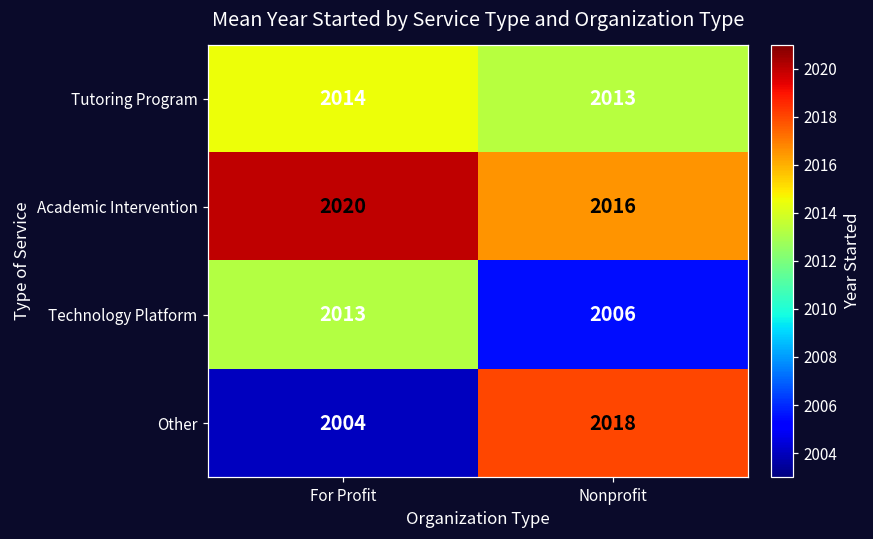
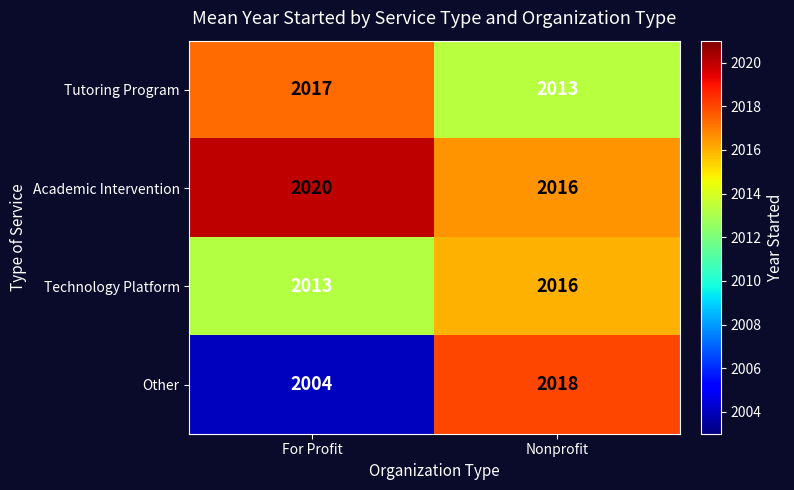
Tutoring Program, For Profit: 2014 -> 2017
Technology Platform, Nonprofit: 2006 -> 2016
